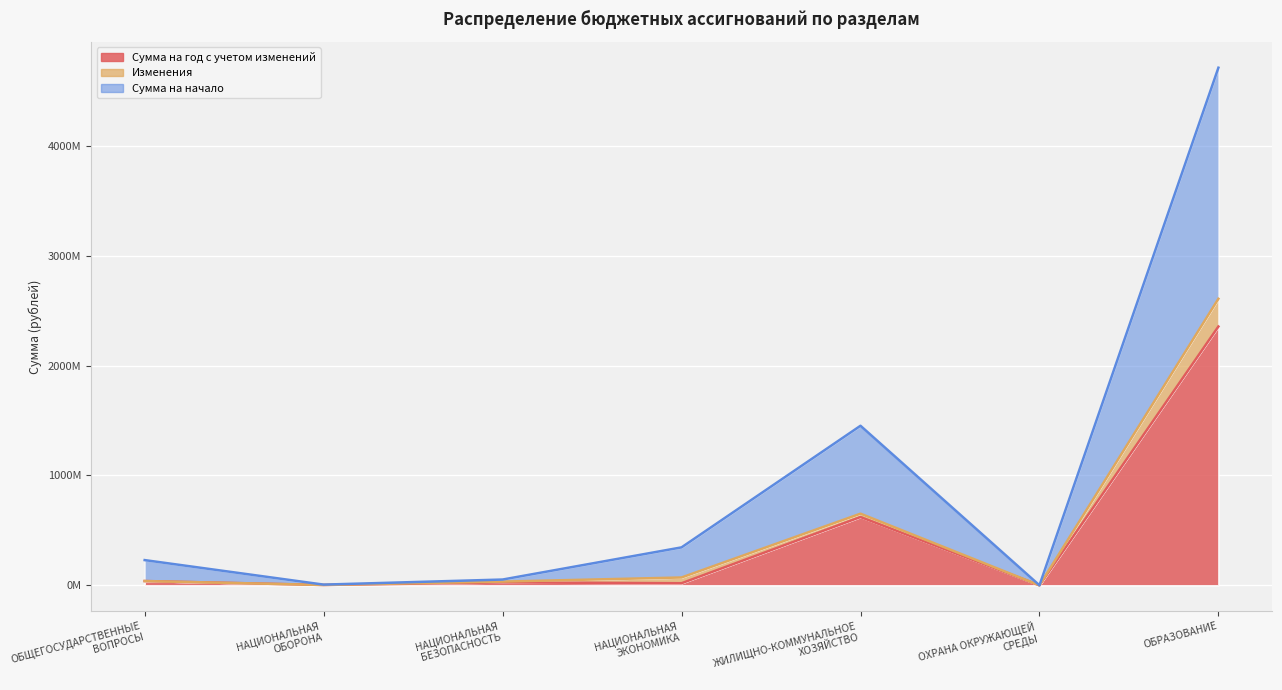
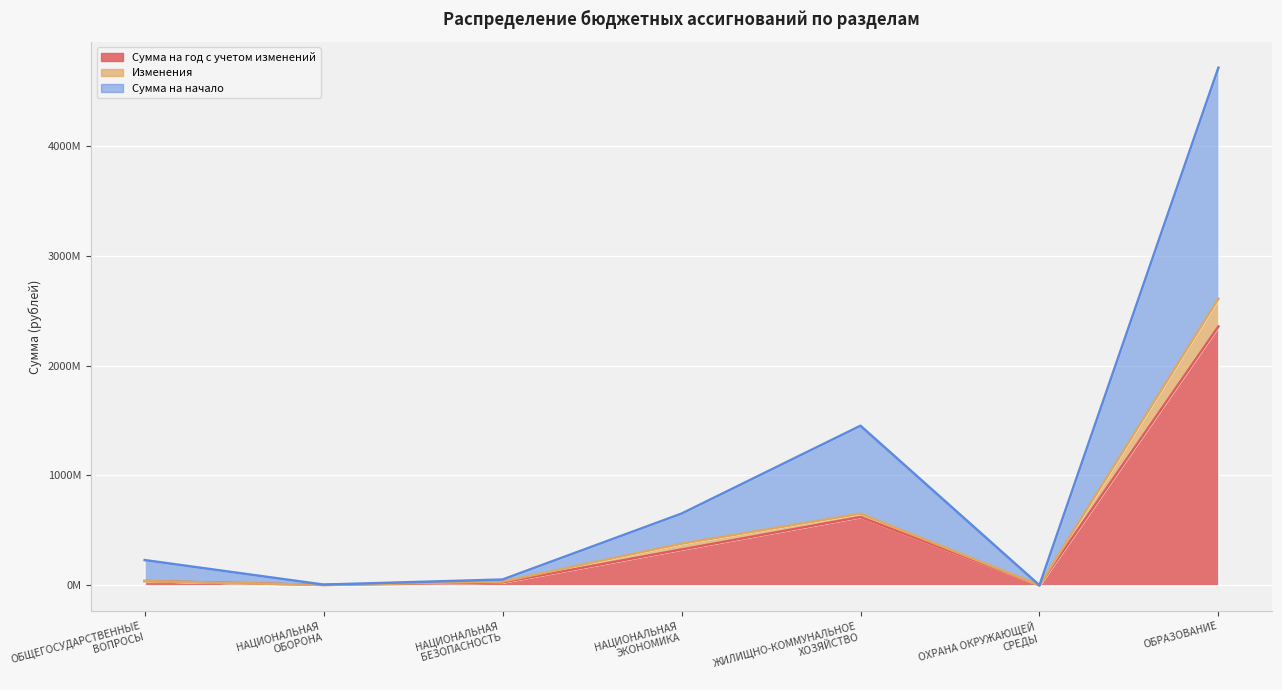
Сумма на год с учетом изменений, НАЦИОНАЛЬНАЯ ЭКОНОМИКА: 20000000 -> 330000000
